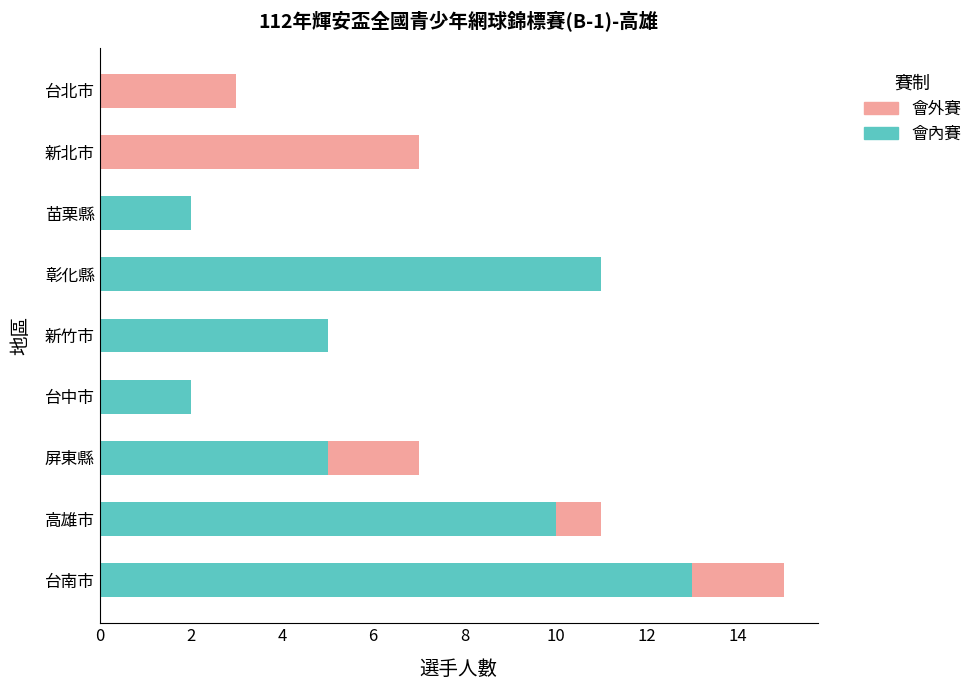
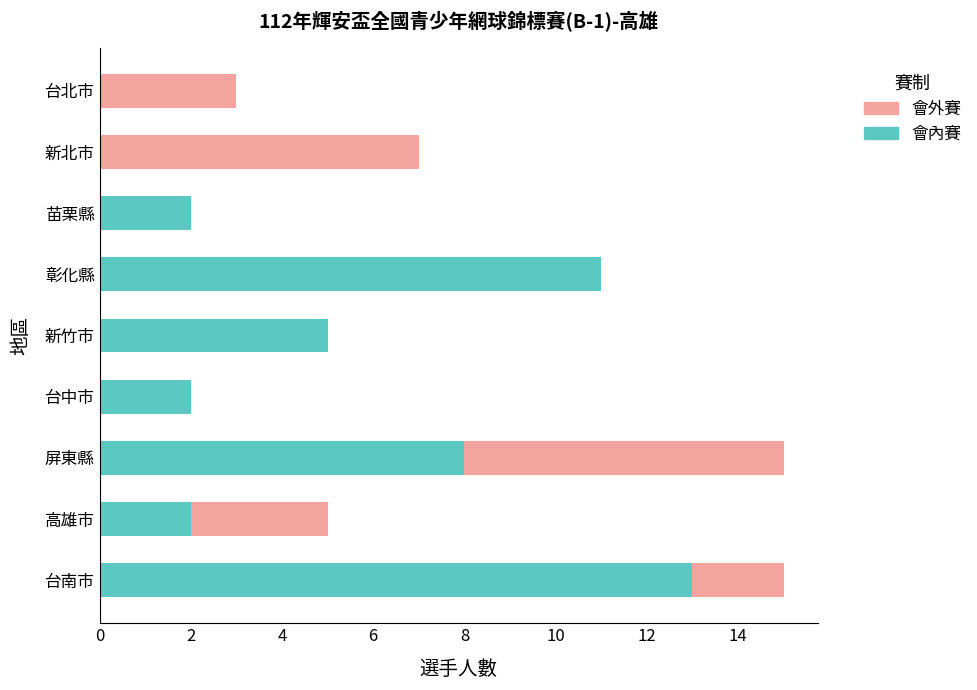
會內賽, 屏東縣: 5 -> 8
會外賽, 屏東縣: 2 -> 7
會內賽, 高雄市: 10 -> 2
會外賽, 高雄市: 1 -> 3
